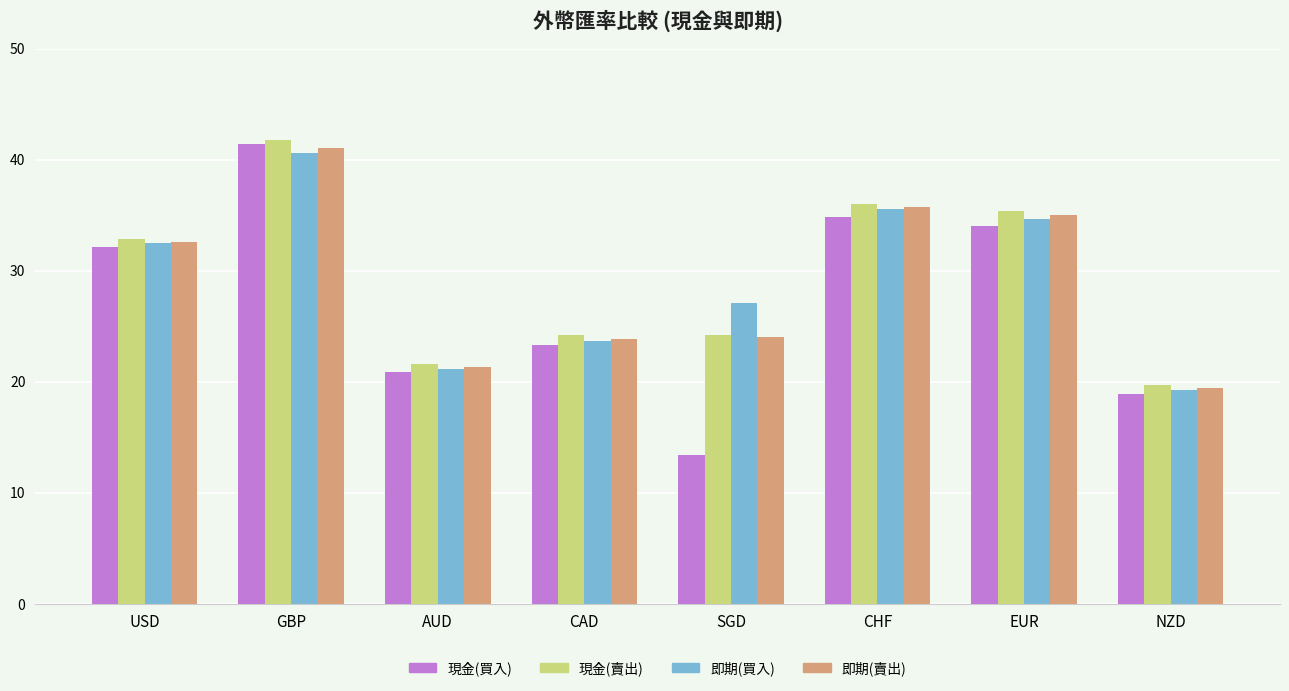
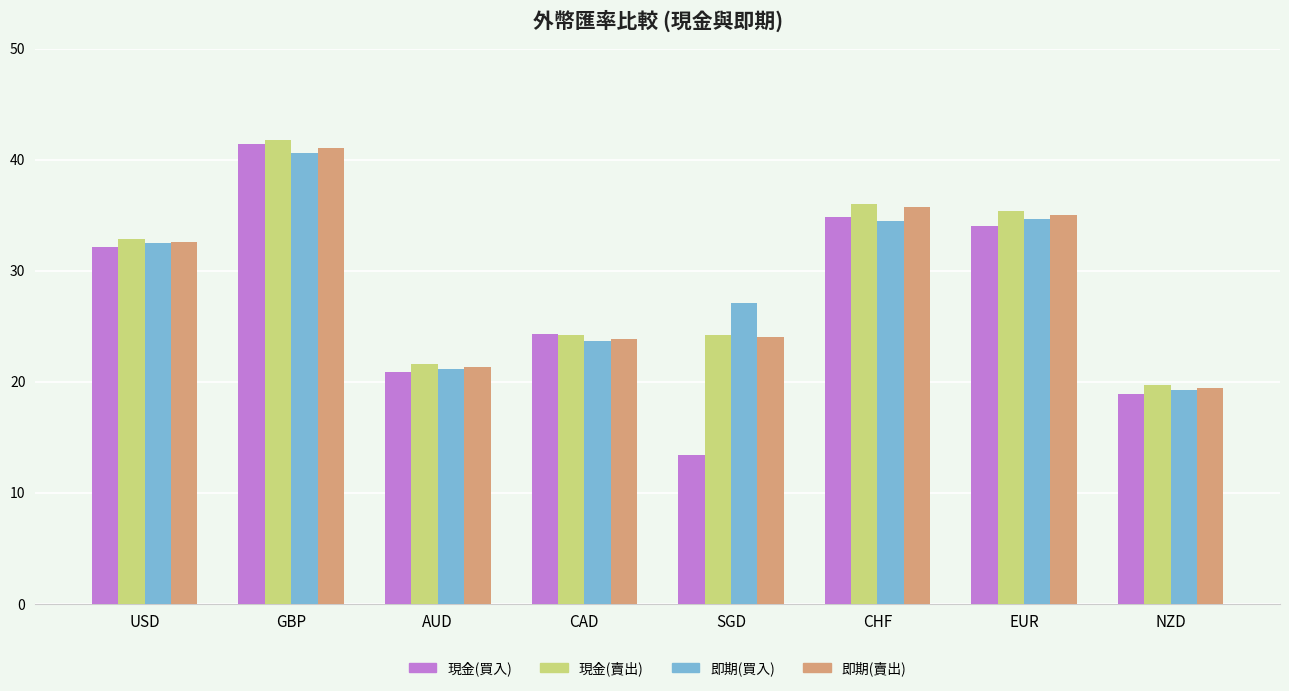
現金(買入), CAD: 23.3 -> 24.3
即期(買入), CHF: 35.5 -> 34.5
